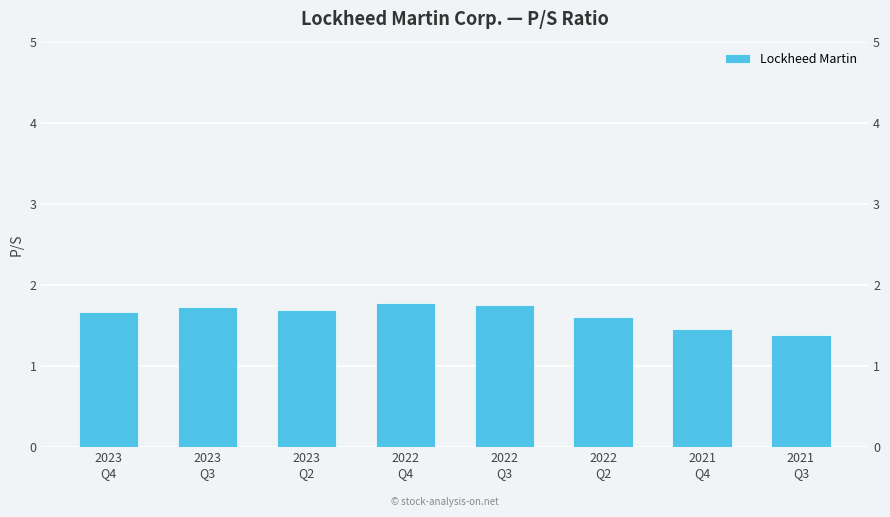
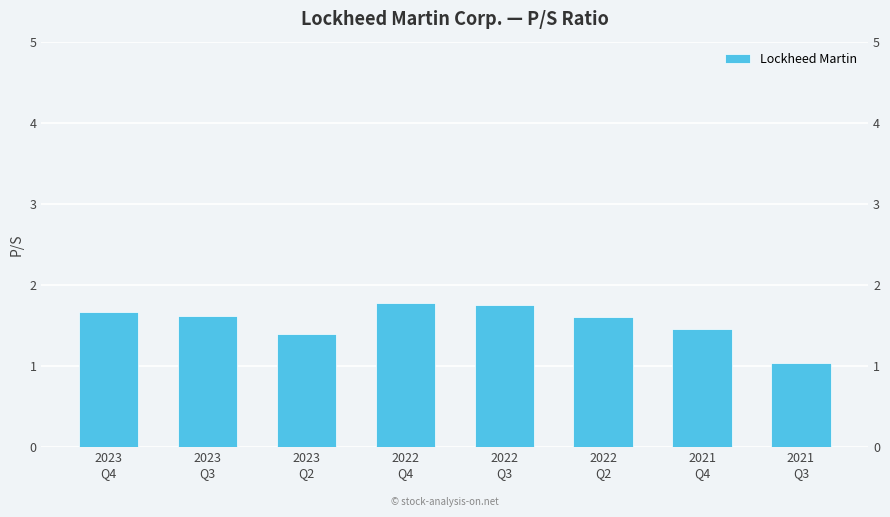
2023 Q3: 1.7 -> 1.6
2023 Q2: 1.7 -> 1.4
2021 Q3: 1.4 -> 1.0
